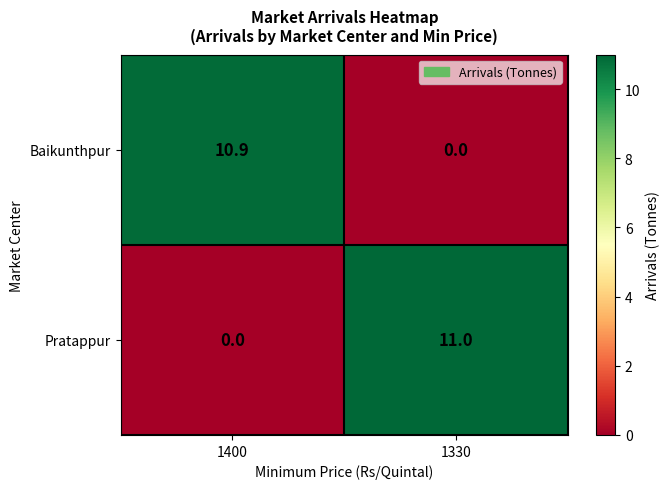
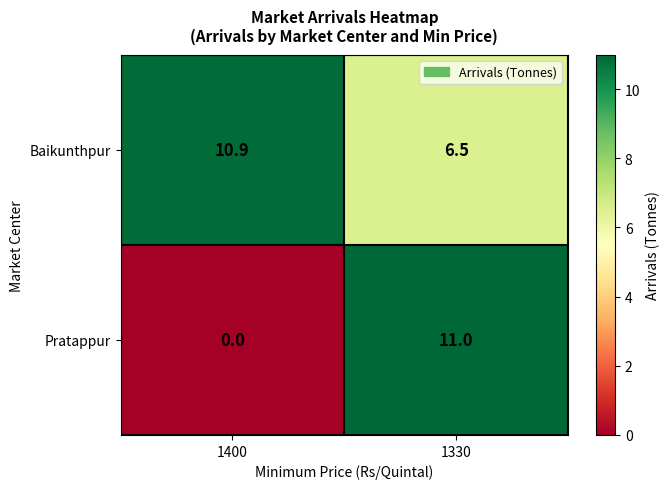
Baikunthpur, 1330: 0.0 -> 6.5
